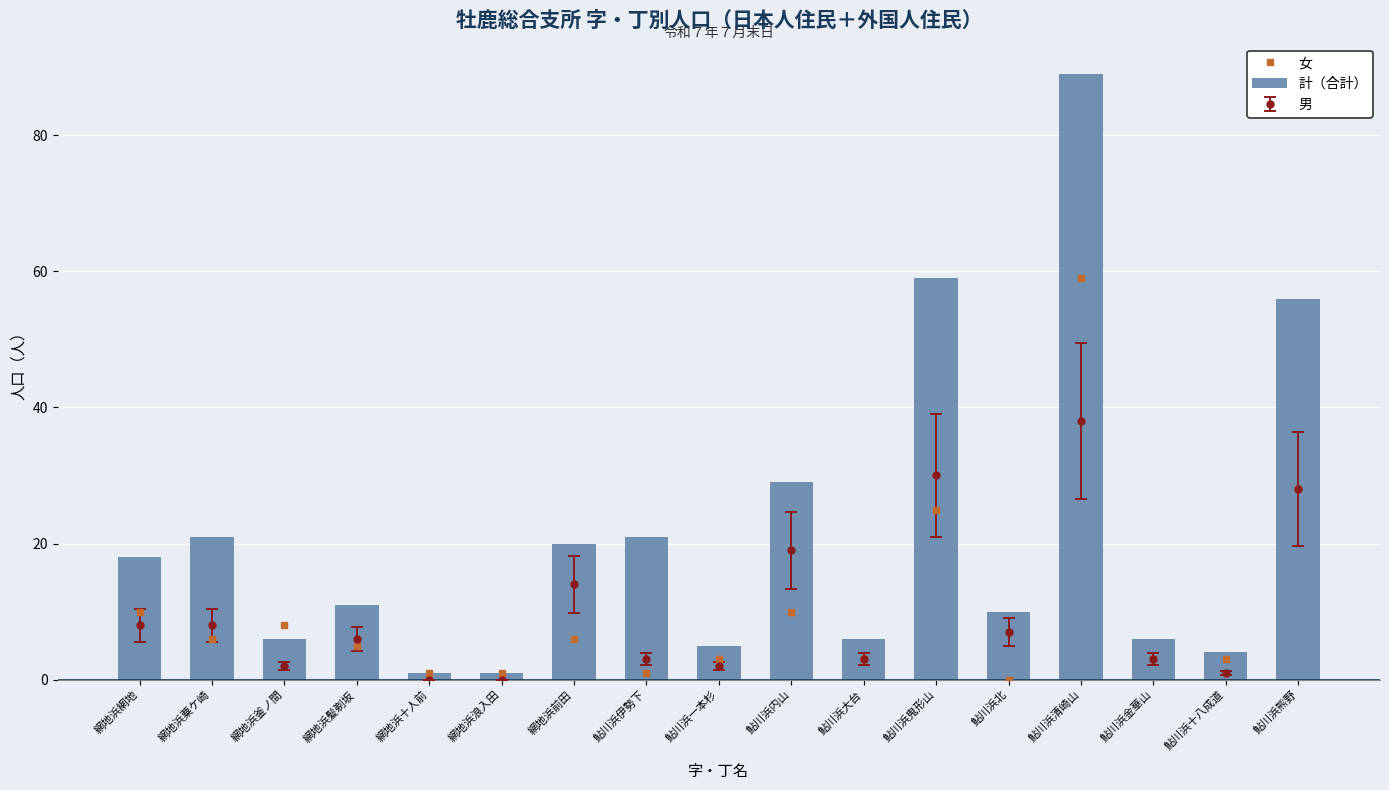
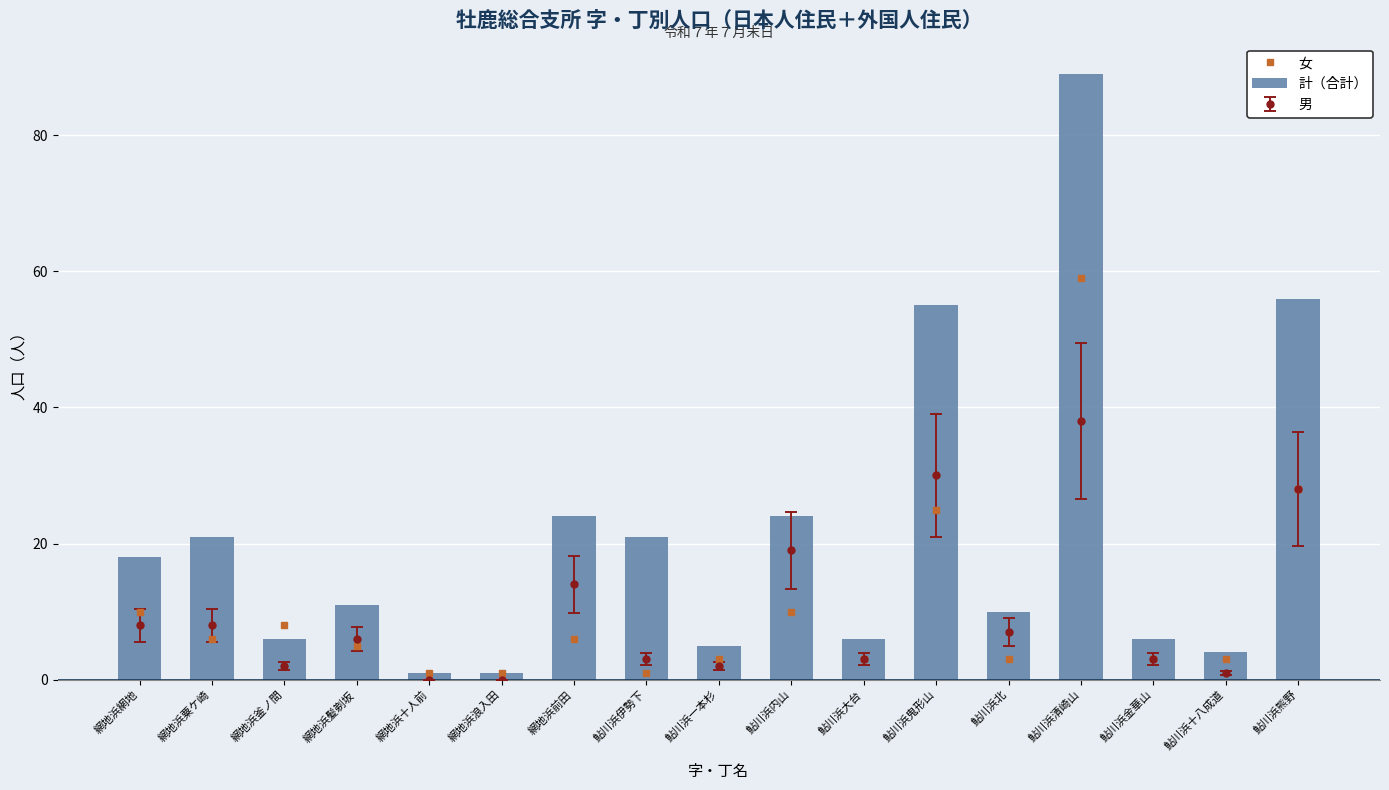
計（合計）, 網地浜前田: 20 -> 24
計（合計）, 鮎川浜内山: 29 -> 24
計（合計）, 鮎川浜鬼形山: 59 -> 55
女, 鮎川浜北: 0 -> 3
